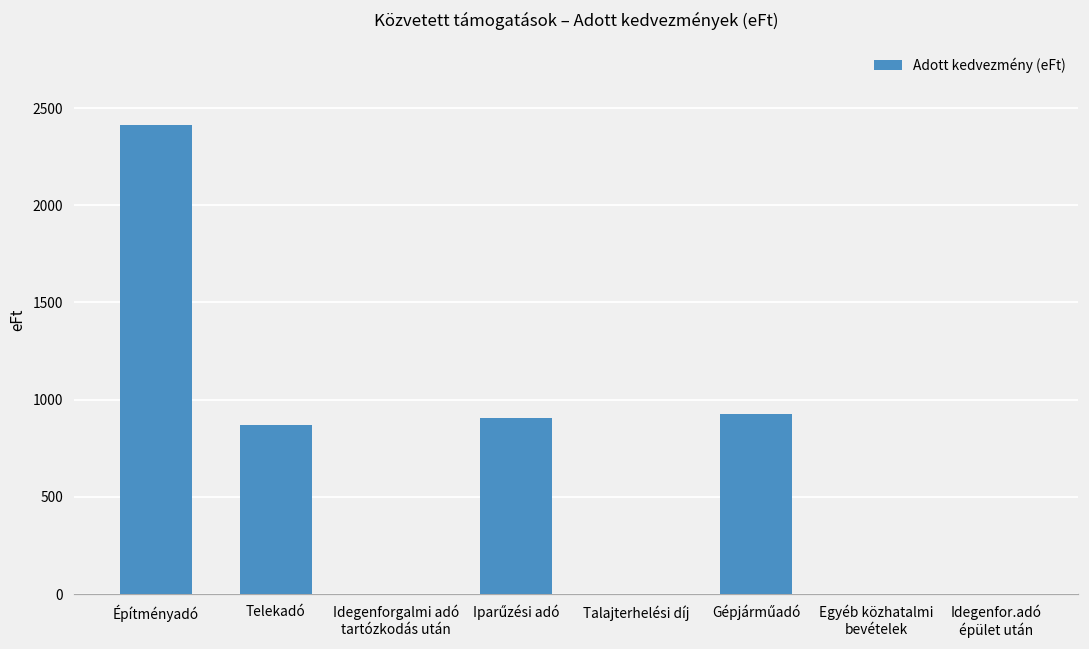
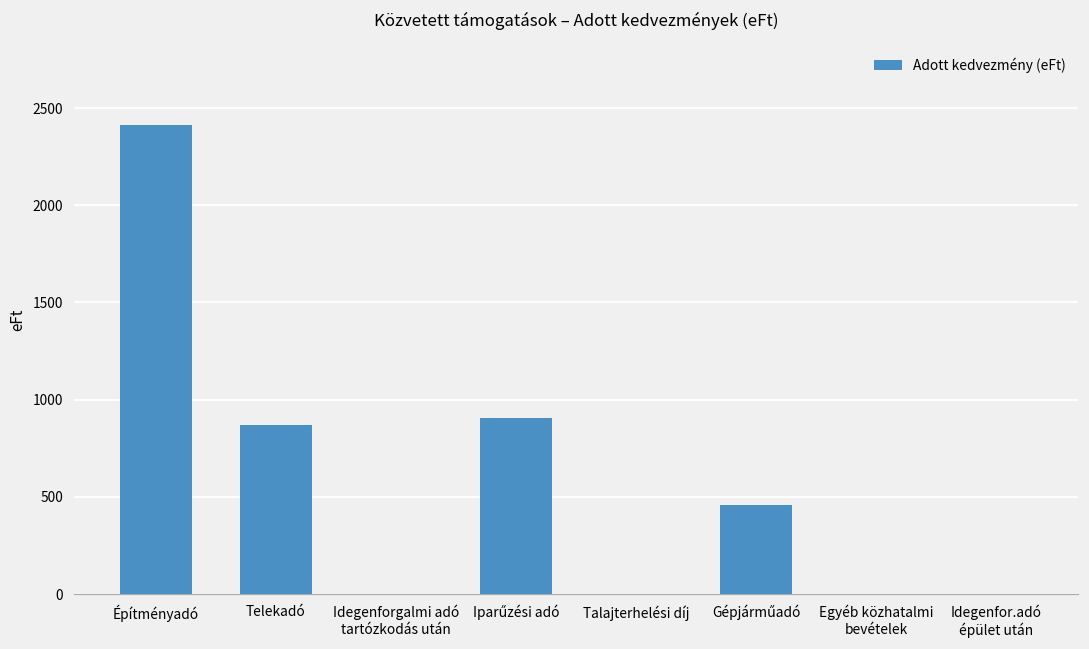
Gépjárműadó: 930 -> 460
